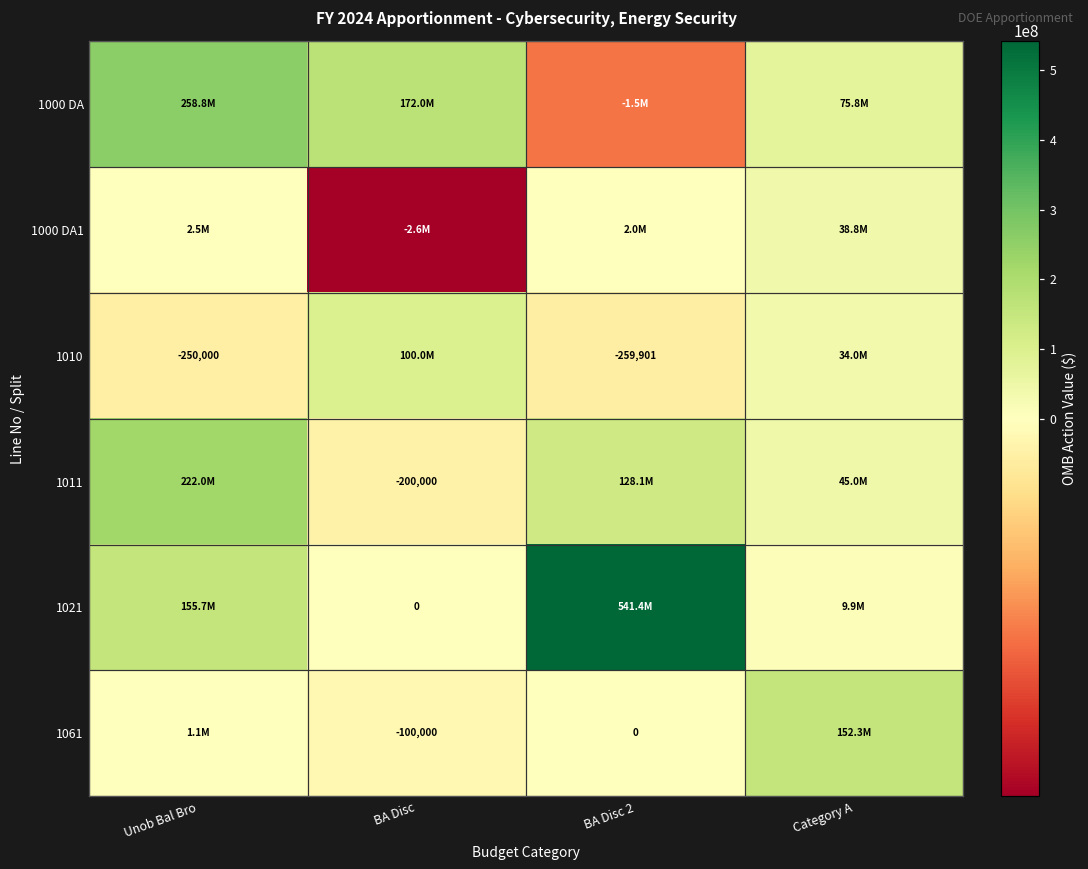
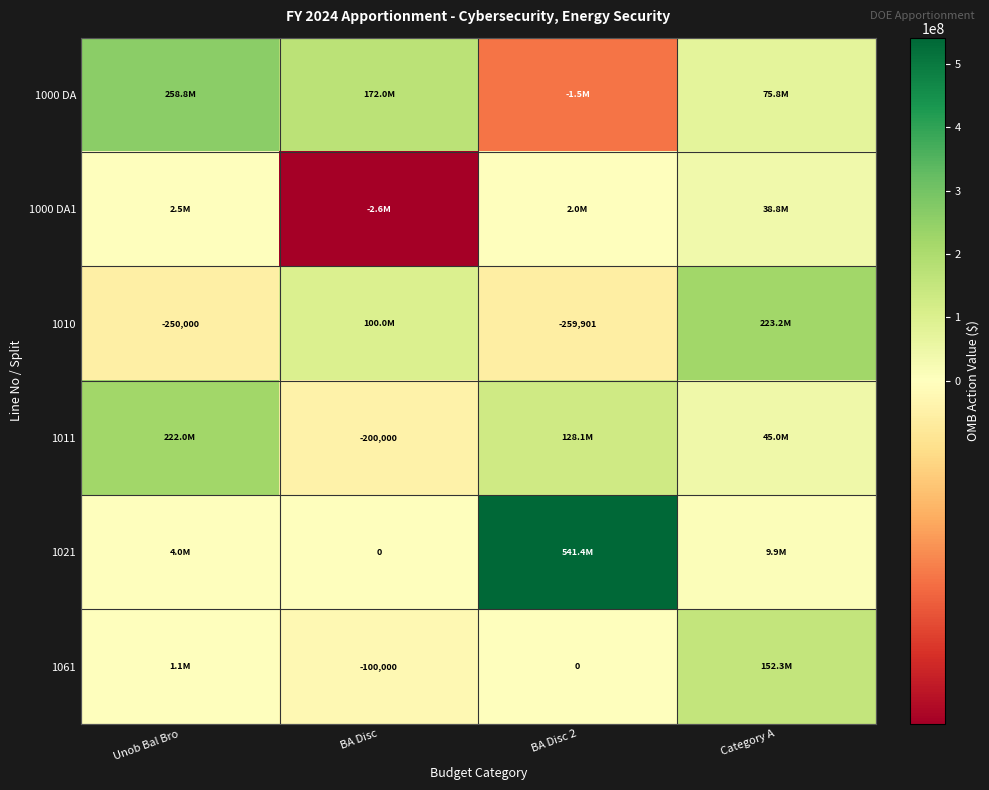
1010, Category A: 34.0M -> 223.2M
1021, Unob Bal Bro: 155.7M -> 4.0M
